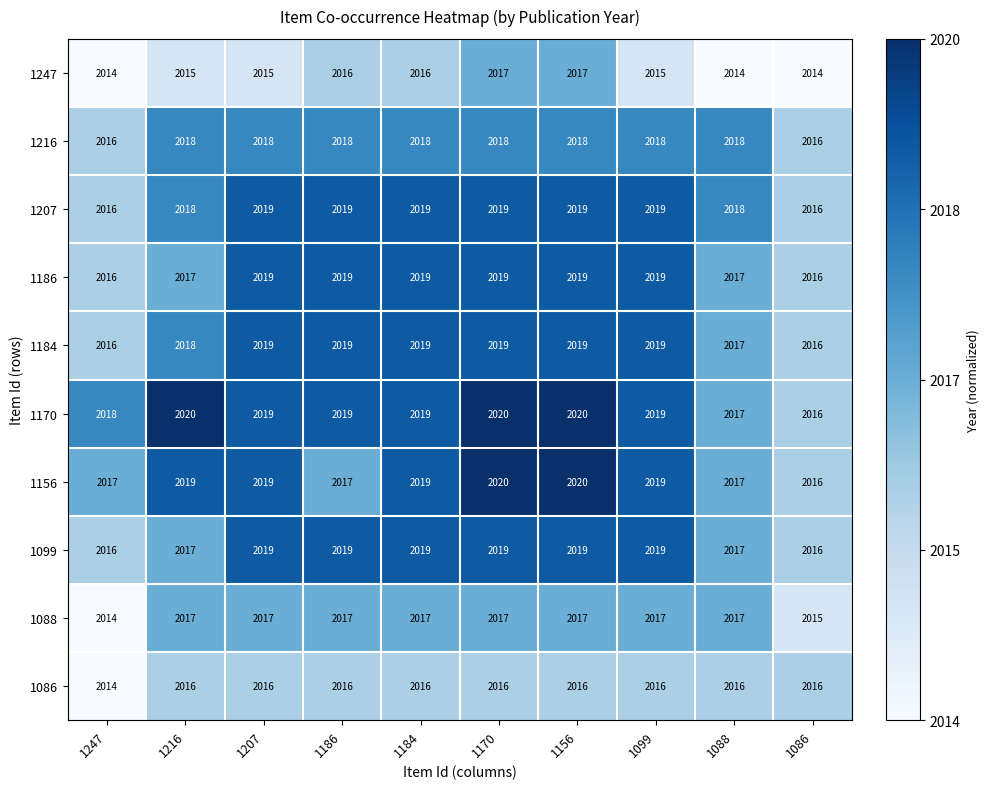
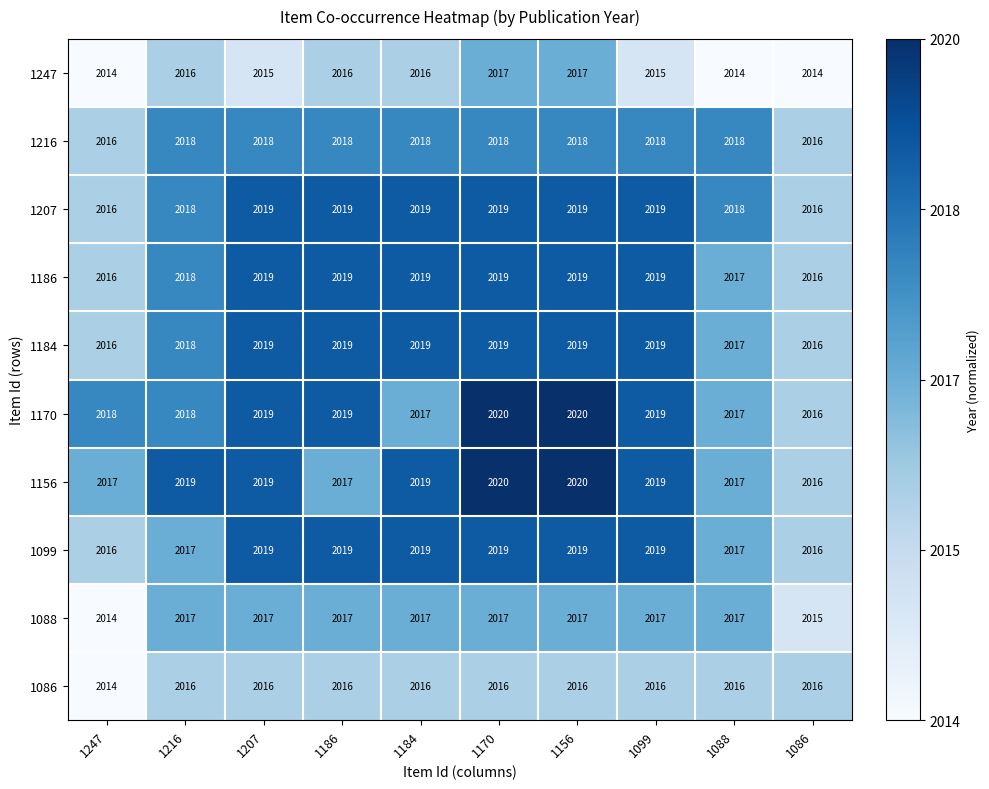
1247, 1216: 2015 -> 2016
1186, 1216: 2017 -> 2018
1170, 1216: 2020 -> 2018
1170, 1184: 2019 -> 2017
